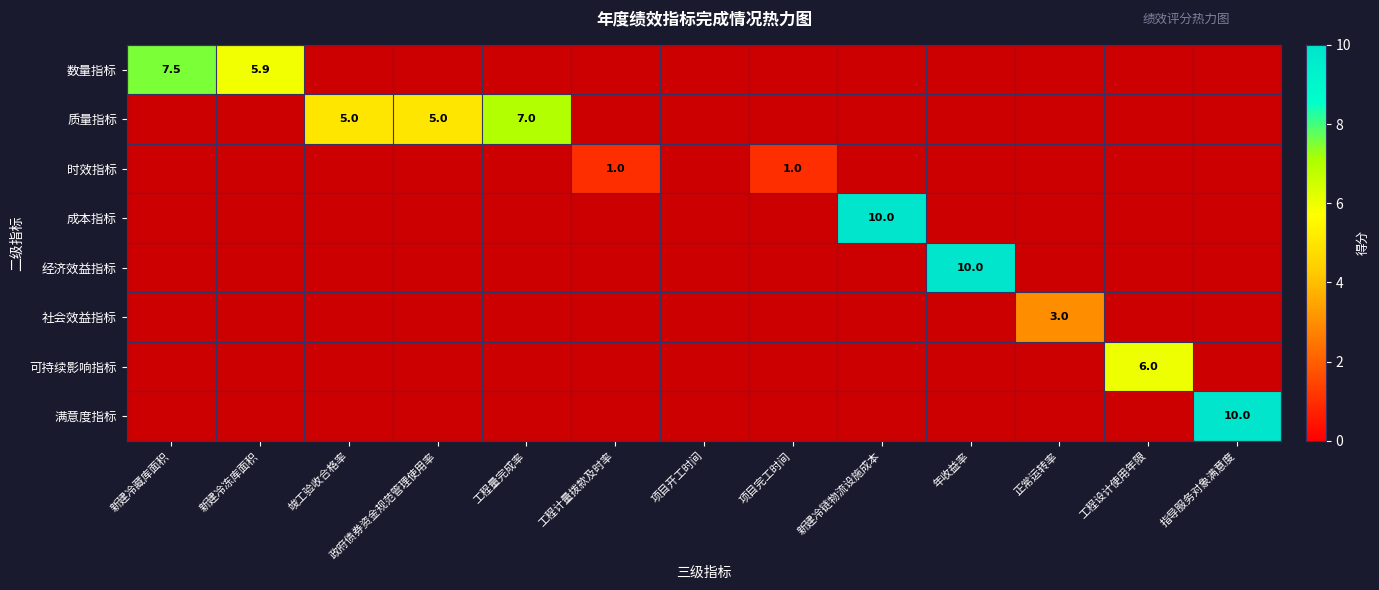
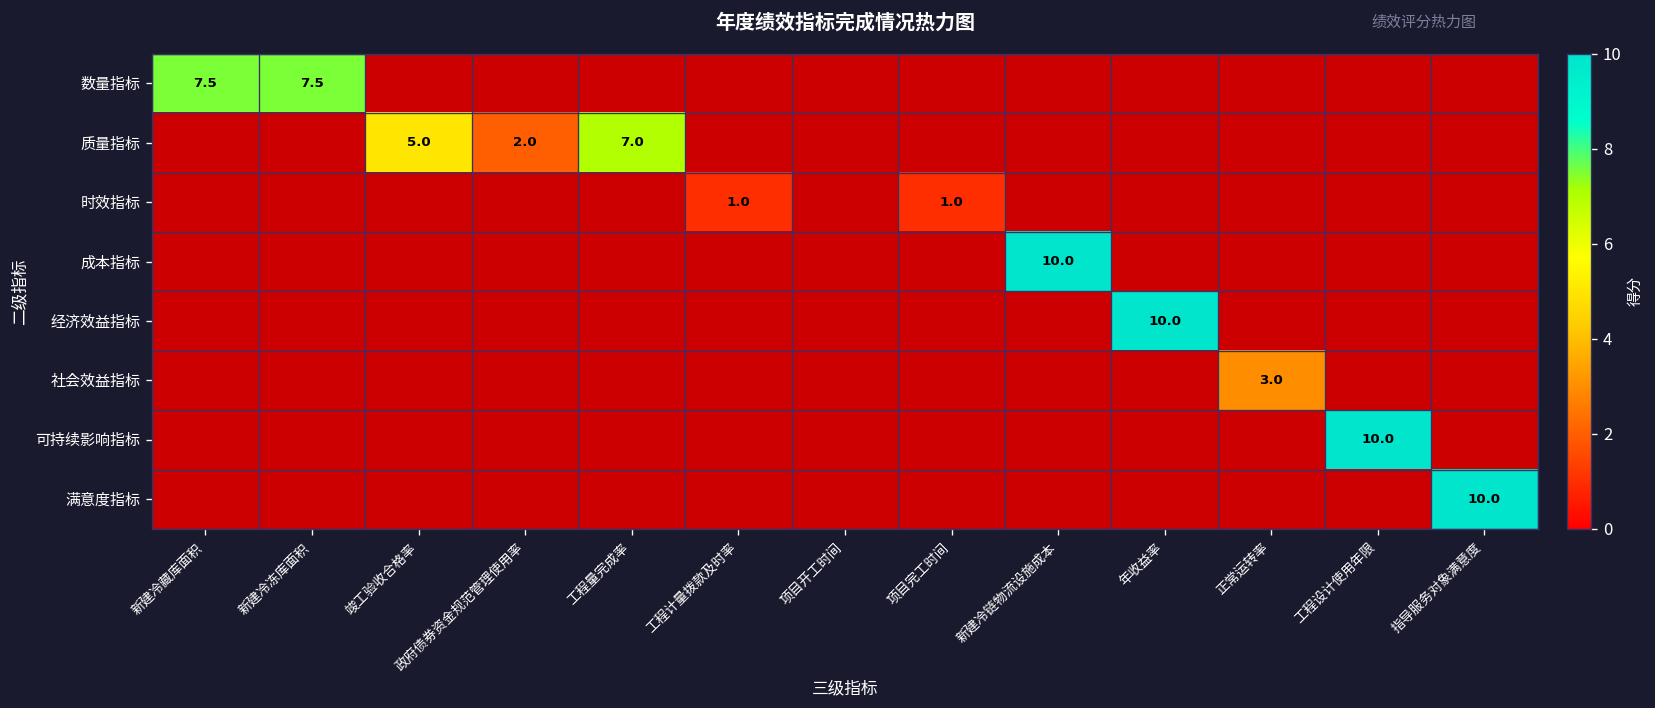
数量指标, 新建冷冻库面积: 5.9 -> 7.5
质量指标, 政府债券资金规范管理使用率: 5.0 -> 2.0
可持续影响指标, 工程设计使用年限: 6.0 -> 10.0
